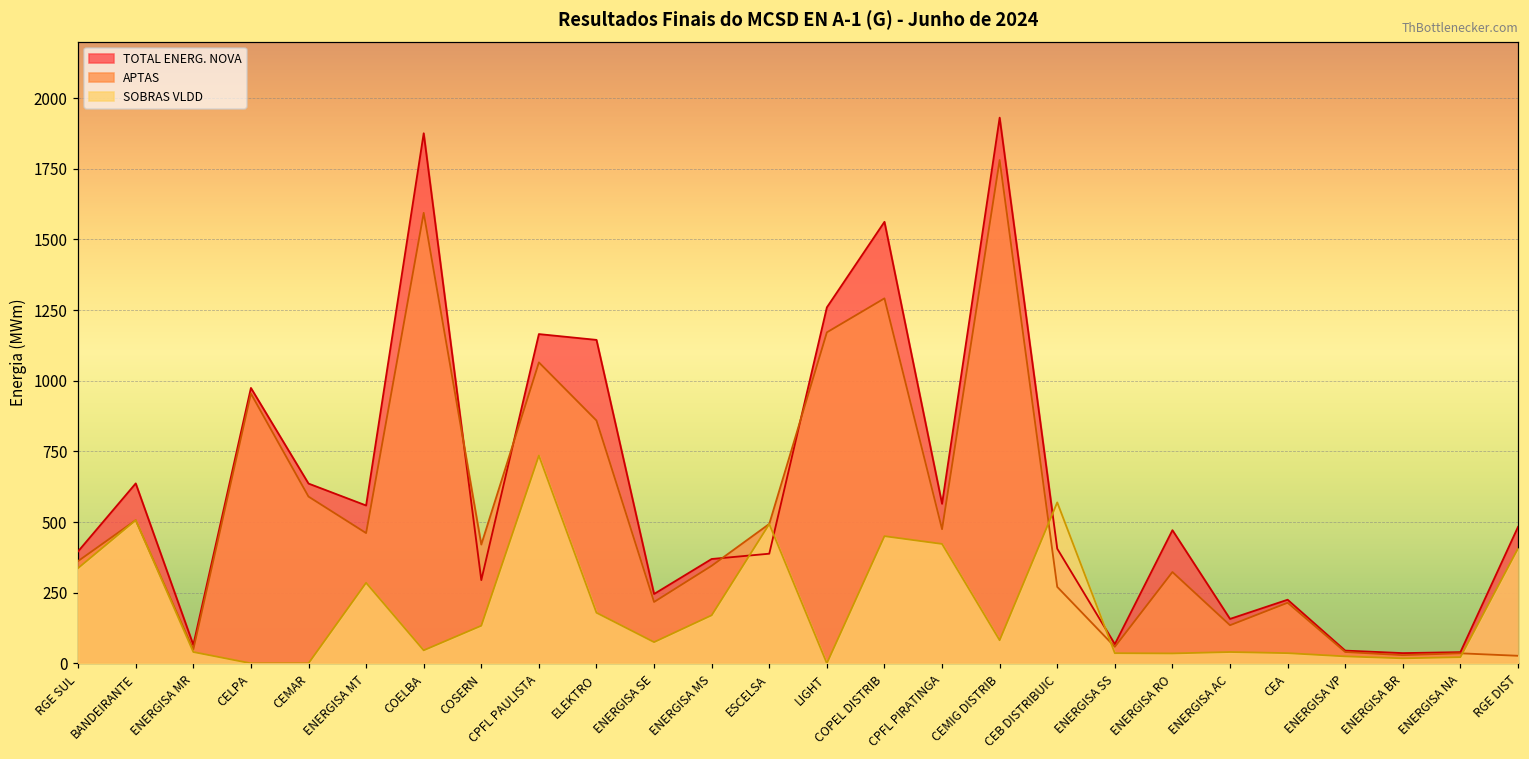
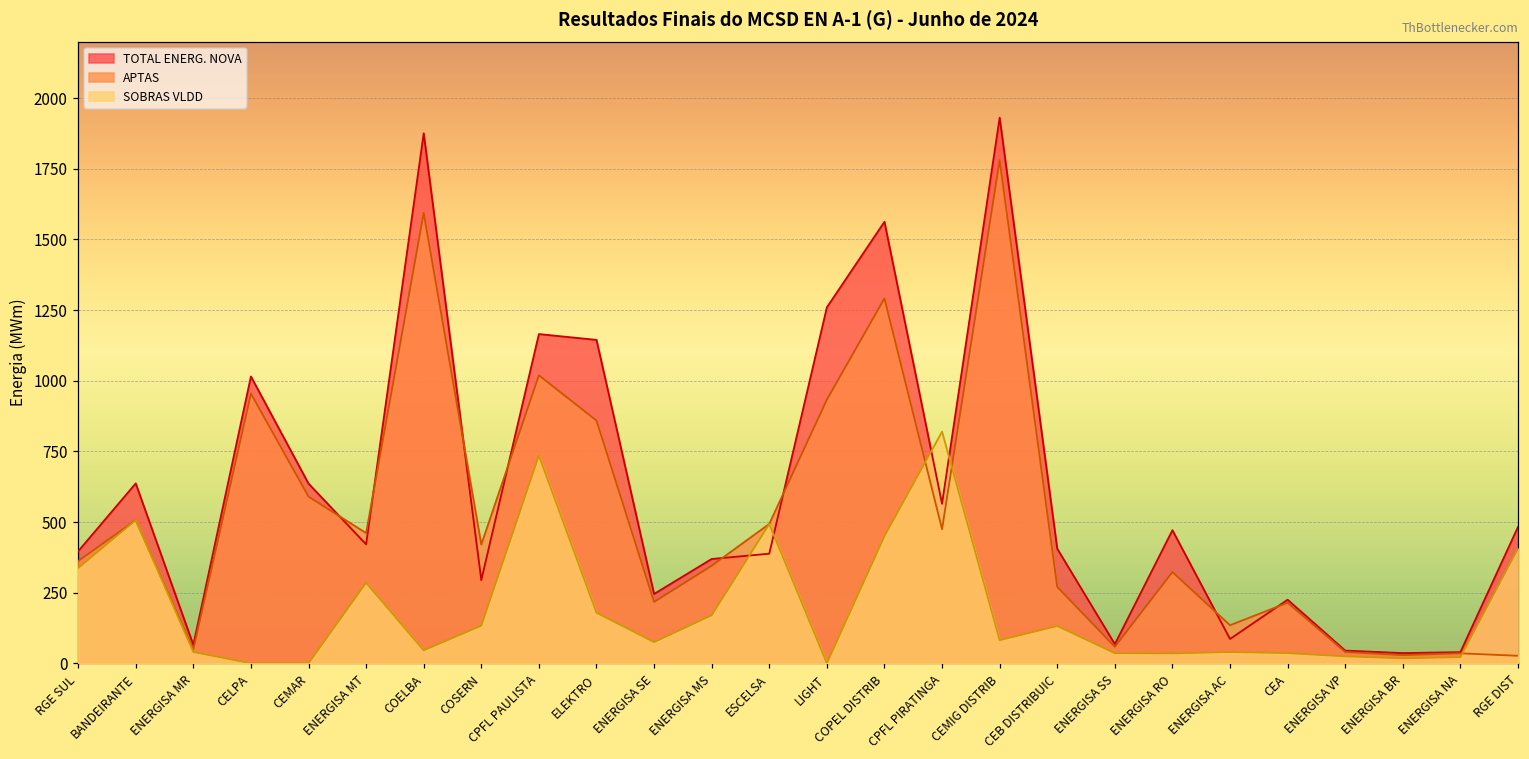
TOTAL ENERG. NOVA, CELPA: 970 -> 1020
TOTAL ENERG. NOVA, ENERGISA MT: 560 -> 420
APTAS, CPFL PAULISTA: 1070 -> 1020
APTAS, LIGHT: 1170 -> 930
SOBRAS VLDD, CPFL PIRATINGA: 420 -> 820
SOBRAS VLDD, CEB DISTRIBUIC: 570 -> 130
TOTAL ENERG. NOVA, ENERGISA AC: 160 -> 90
